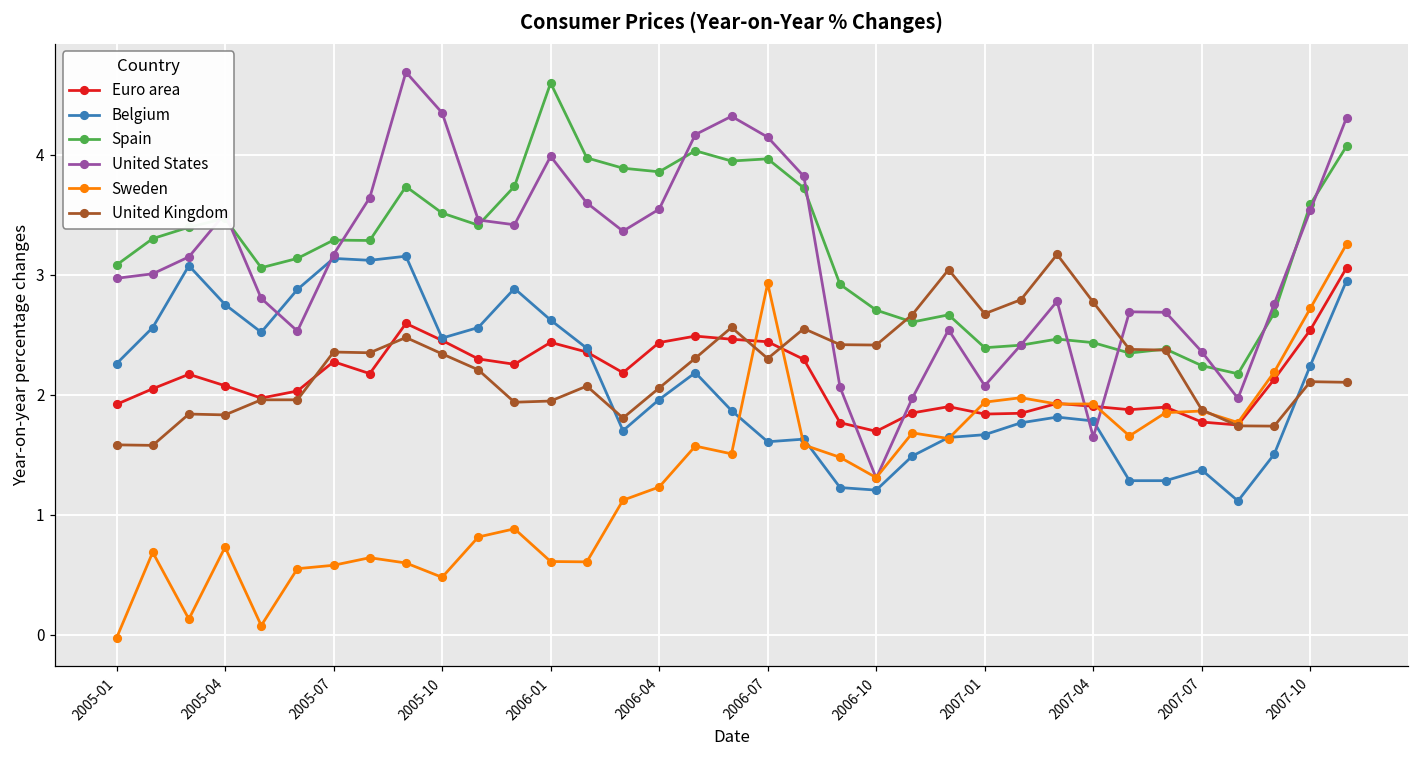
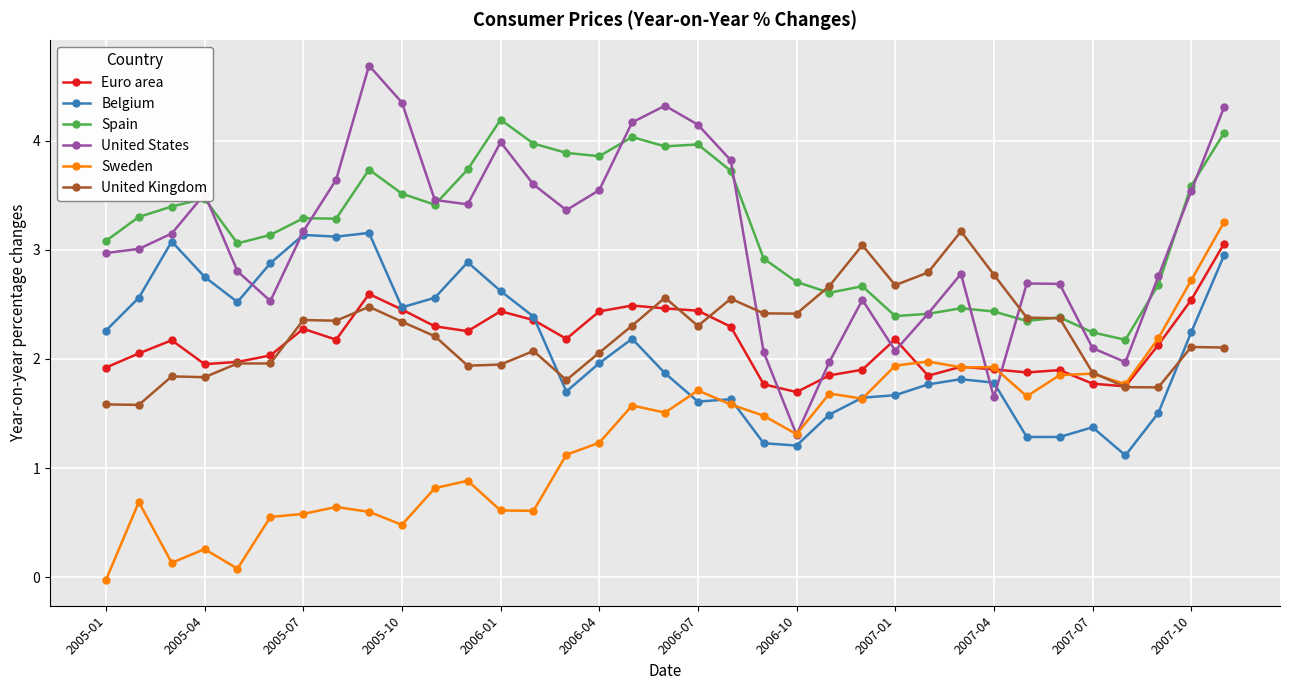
Euro area, 2005-04: 2.08 -> 1.95
Sweden, 2005-04: 0.73 -> 0.26
Spain, 2006-01: 4.60 -> 4.19
Sweden, 2006-07: 2.93 -> 1.71
Euro area, 2007-01: 1.84 -> 2.18
United States, 2007-07: 2.36 -> 2.10
